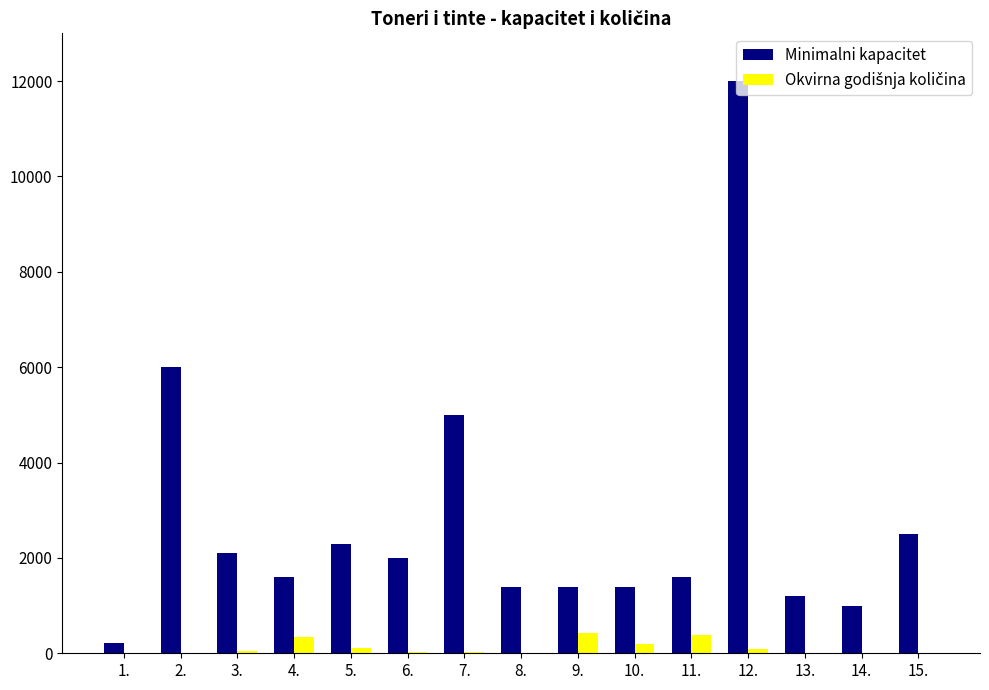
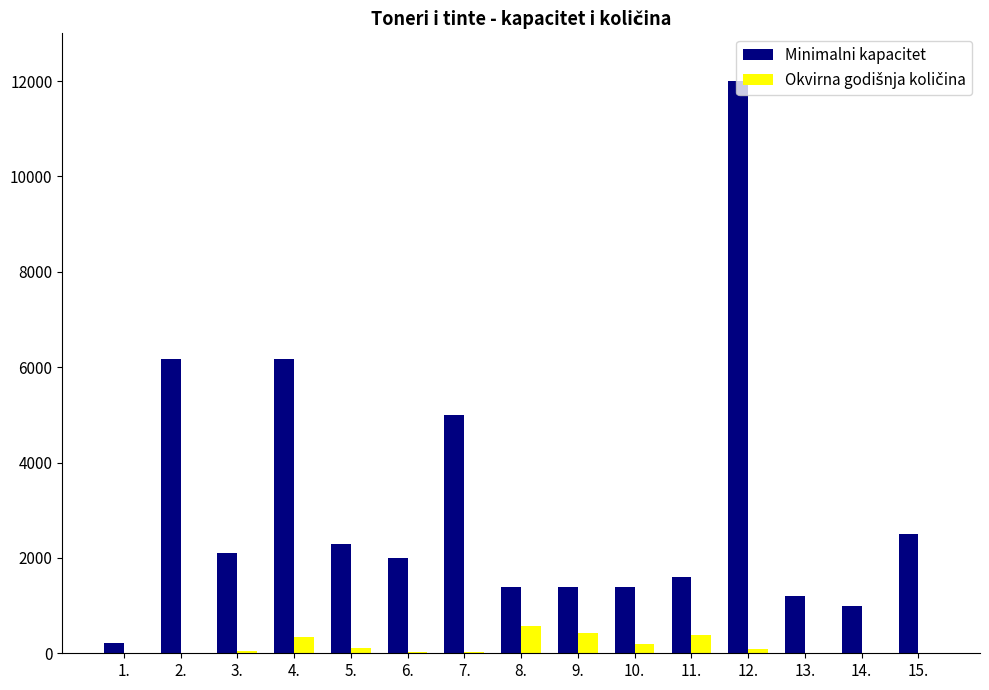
Minimalni kapacitet, 2.: 6000 -> 6200
Minimalni kapacitet, 4.: 1600 -> 6200
Okvirna godišnja količina, 8.: 0 -> 600
